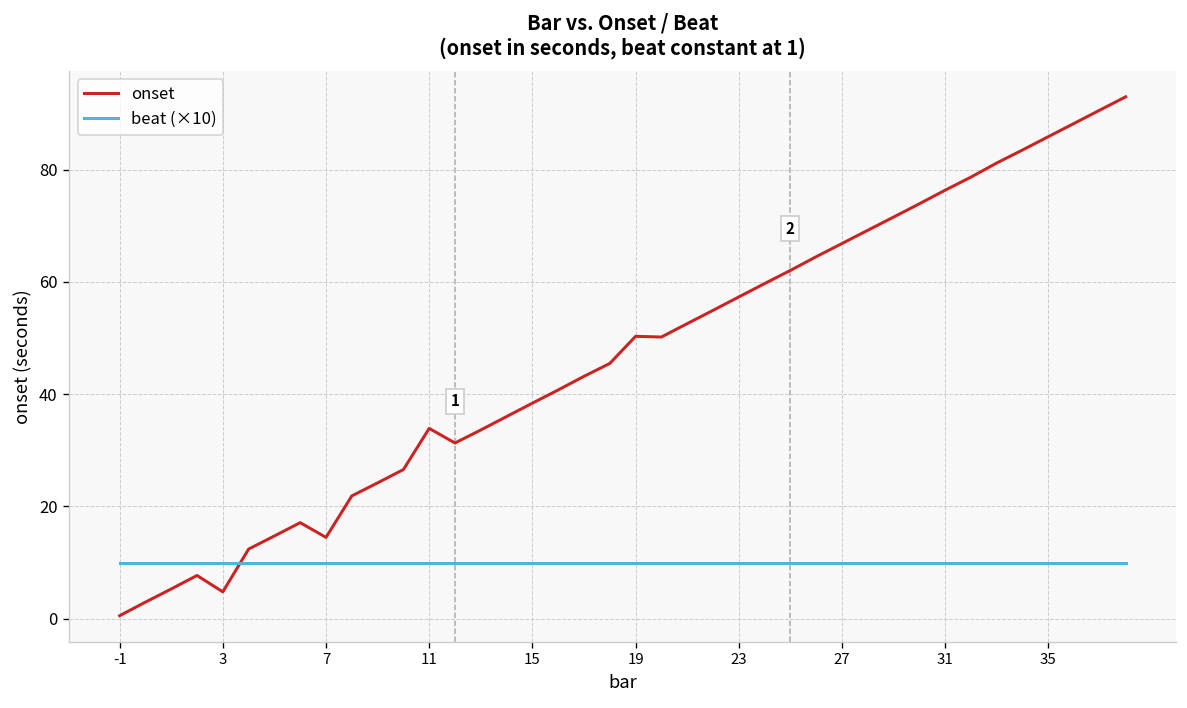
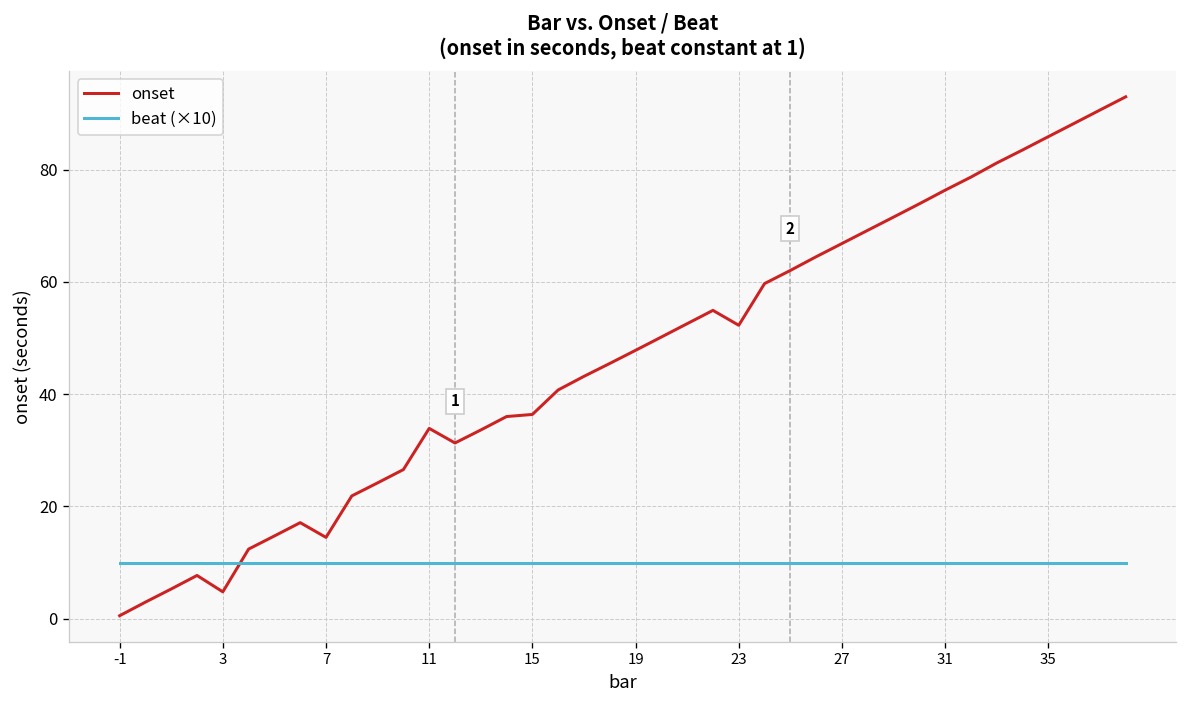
onset, 15: 38 -> 36
onset, 19: 50 -> 48
onset, 23: 57 -> 52
